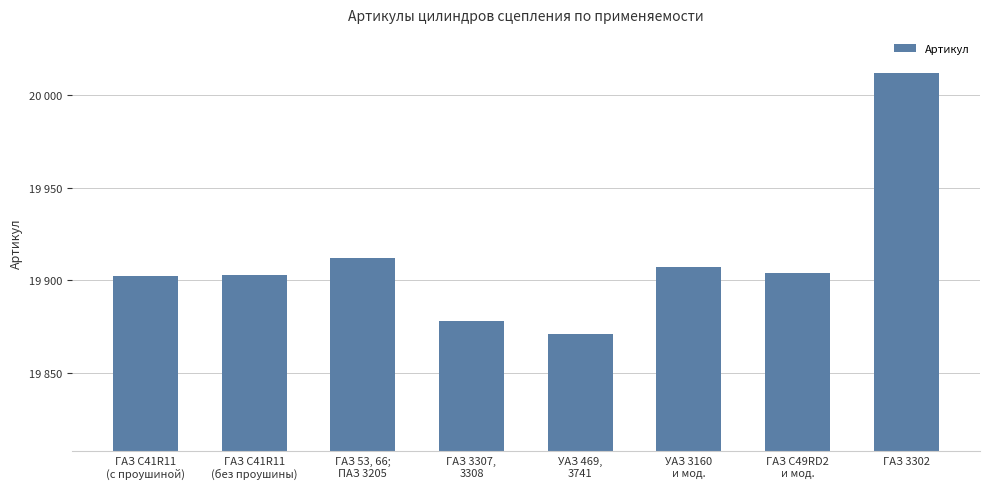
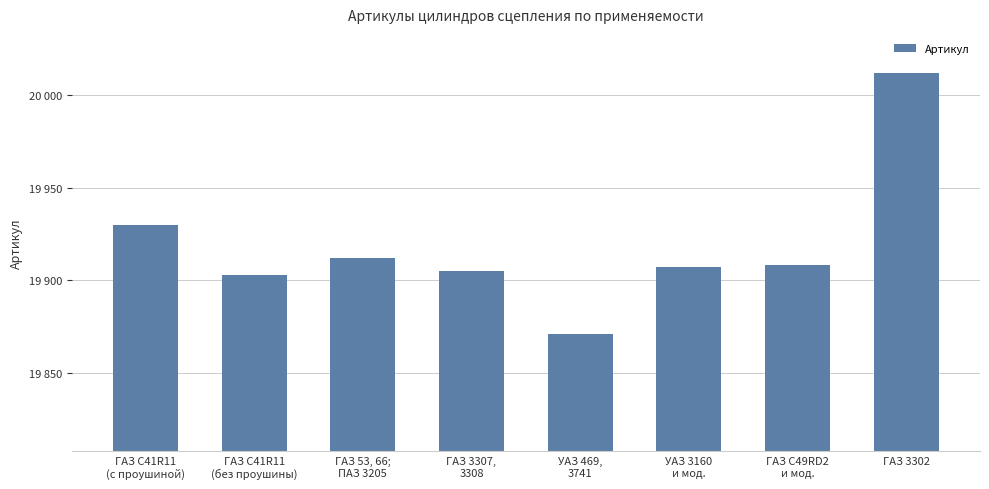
ГАЗ C41R11 (с проушиной): 19902 -> 19930
ГАЗ 3307, 3308: 19878 -> 19905
ГАЗ C49RD2 и мод.: 19904 -> 19908
